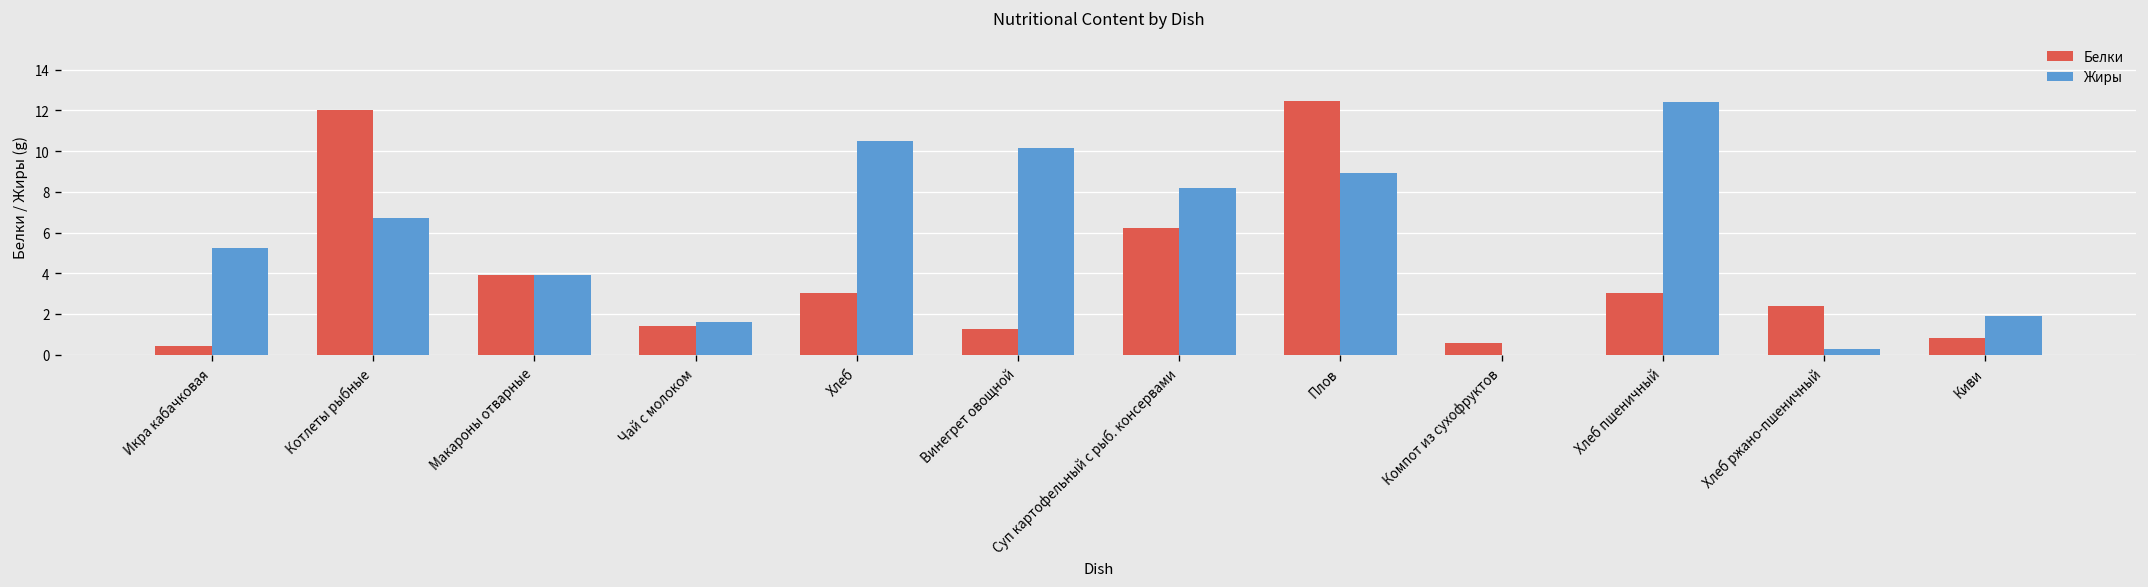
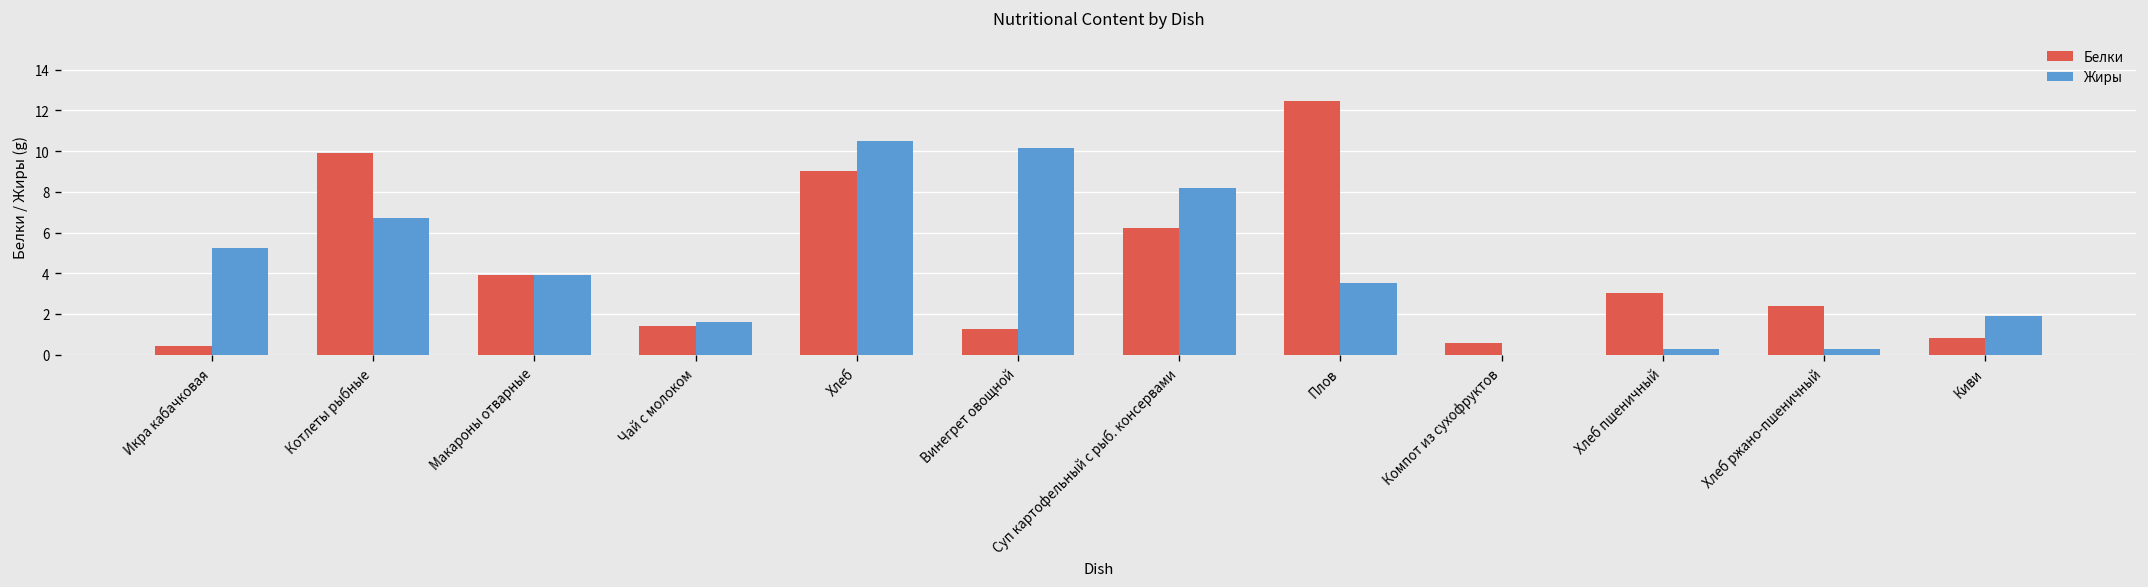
Белки, Котлеты рыбные: 12.0 -> 9.9
Белки, Хлеб: 3.0 -> 9.0
Жиры, Плов: 8.9 -> 3.5
Жиры, Хлеб пшеничный: 12.4 -> 0.3
